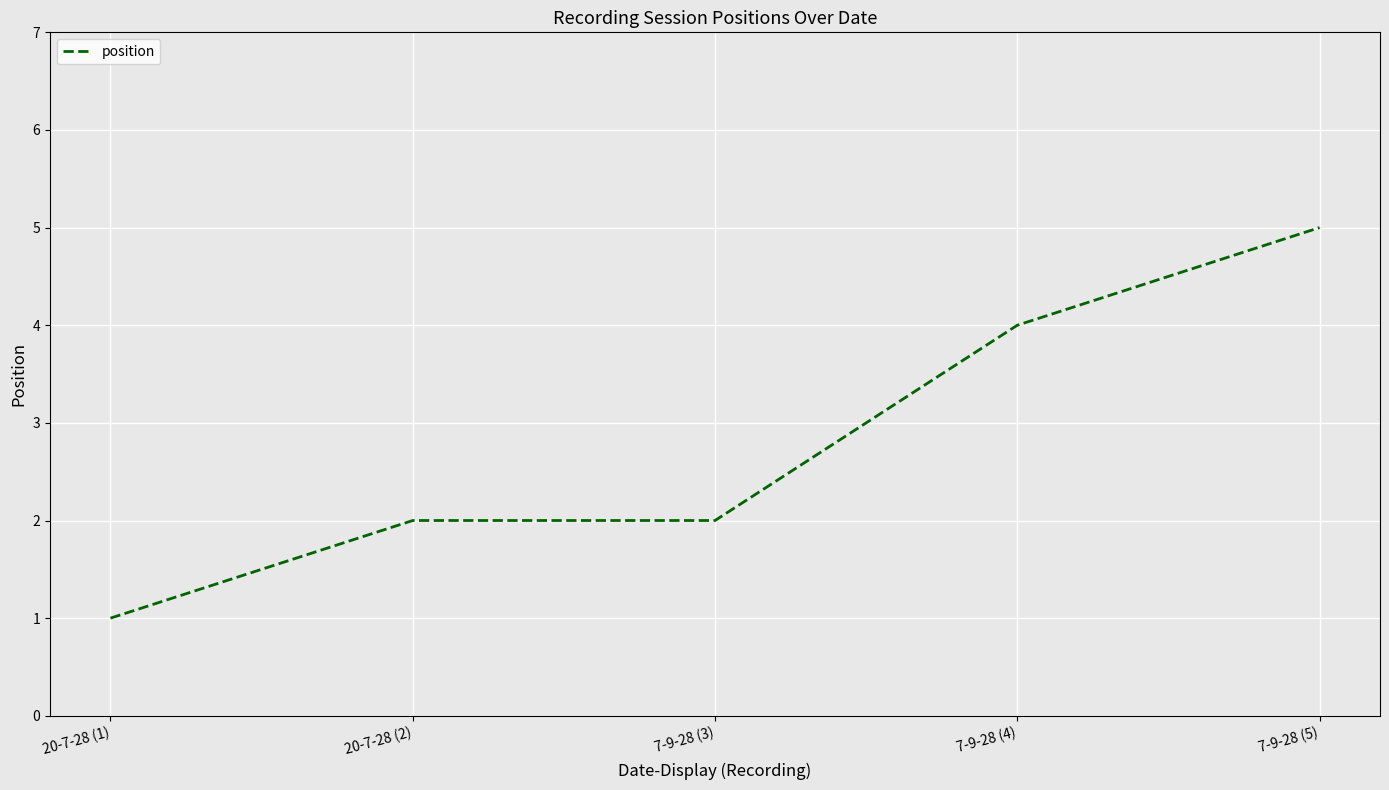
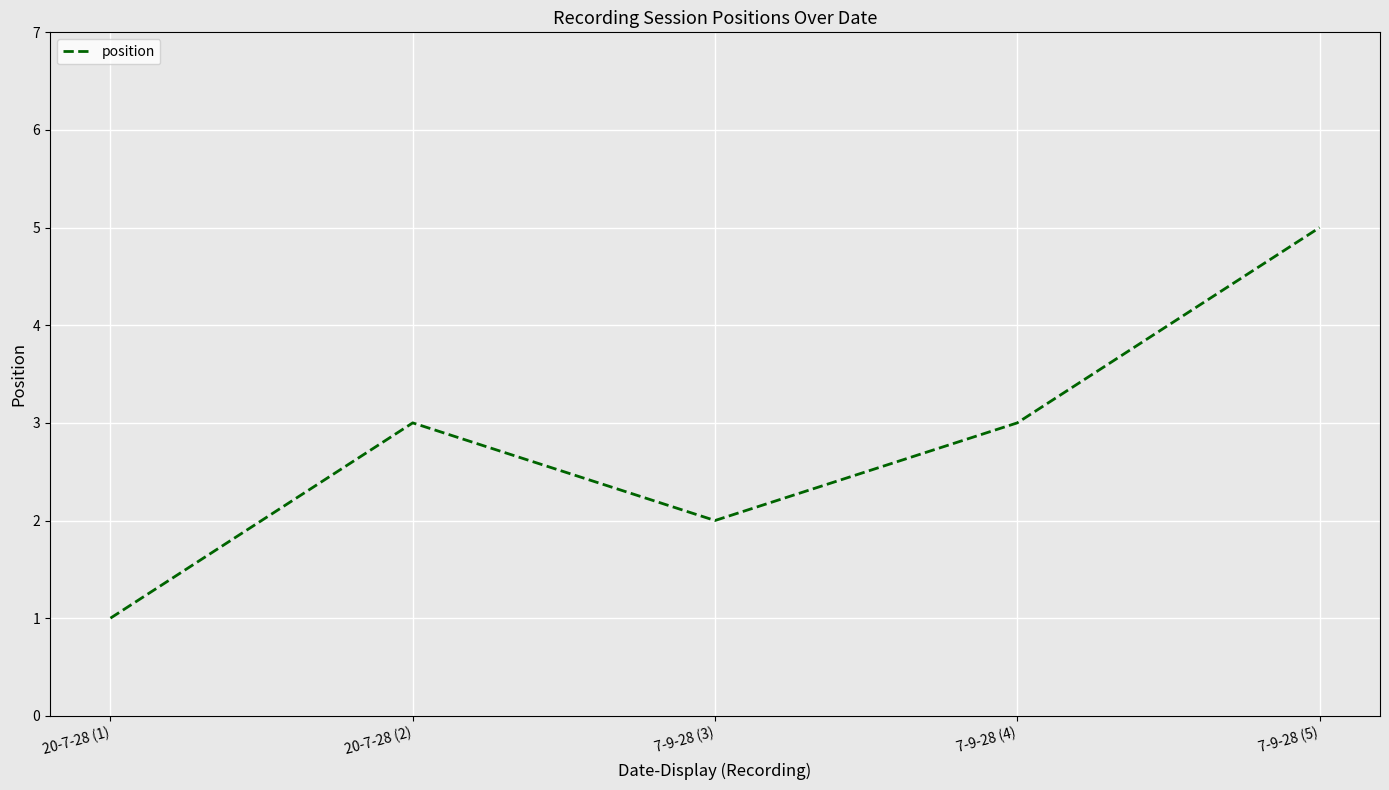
20-7-28 (2): 2 -> 3
7-9-28 (4): 4 -> 3
